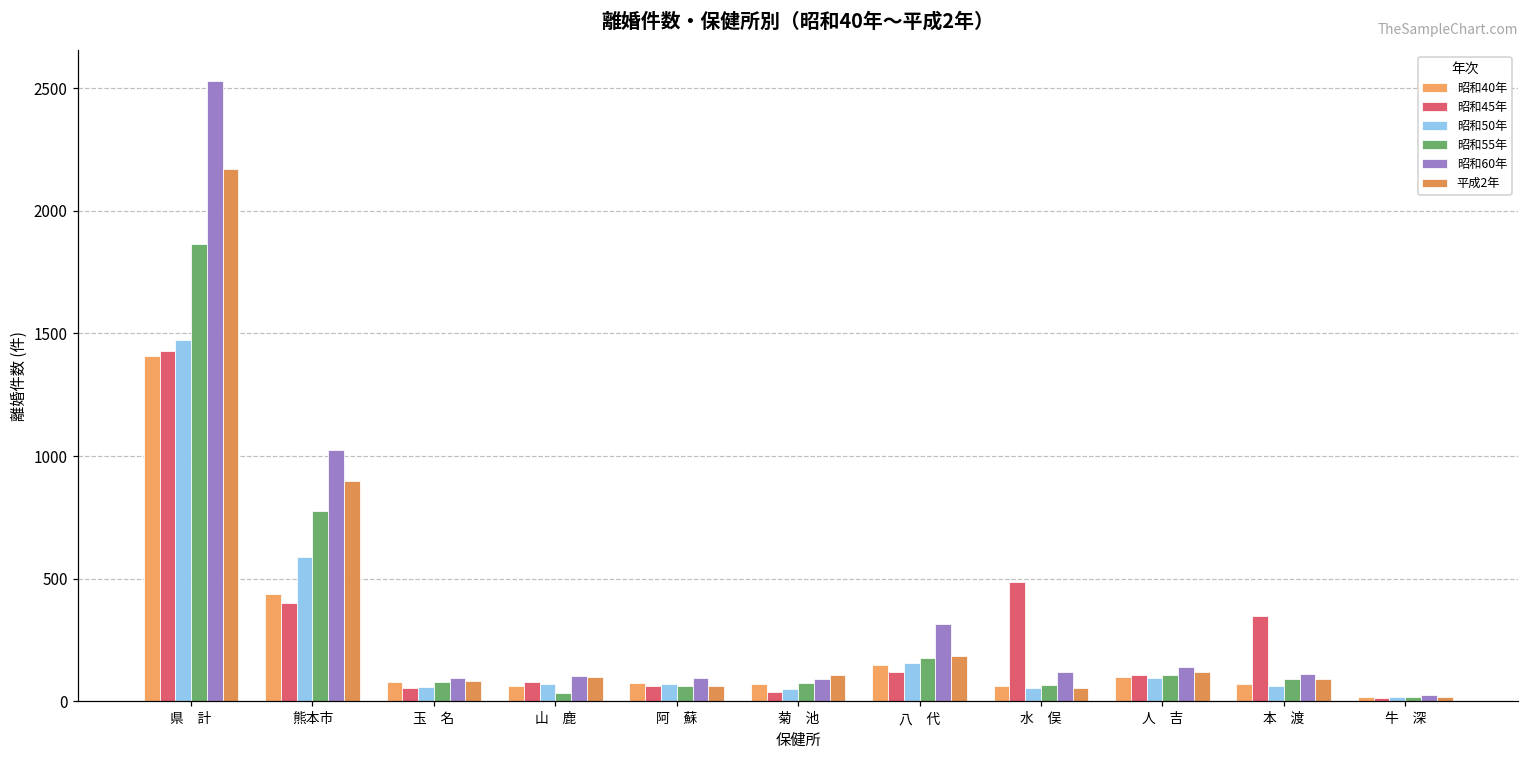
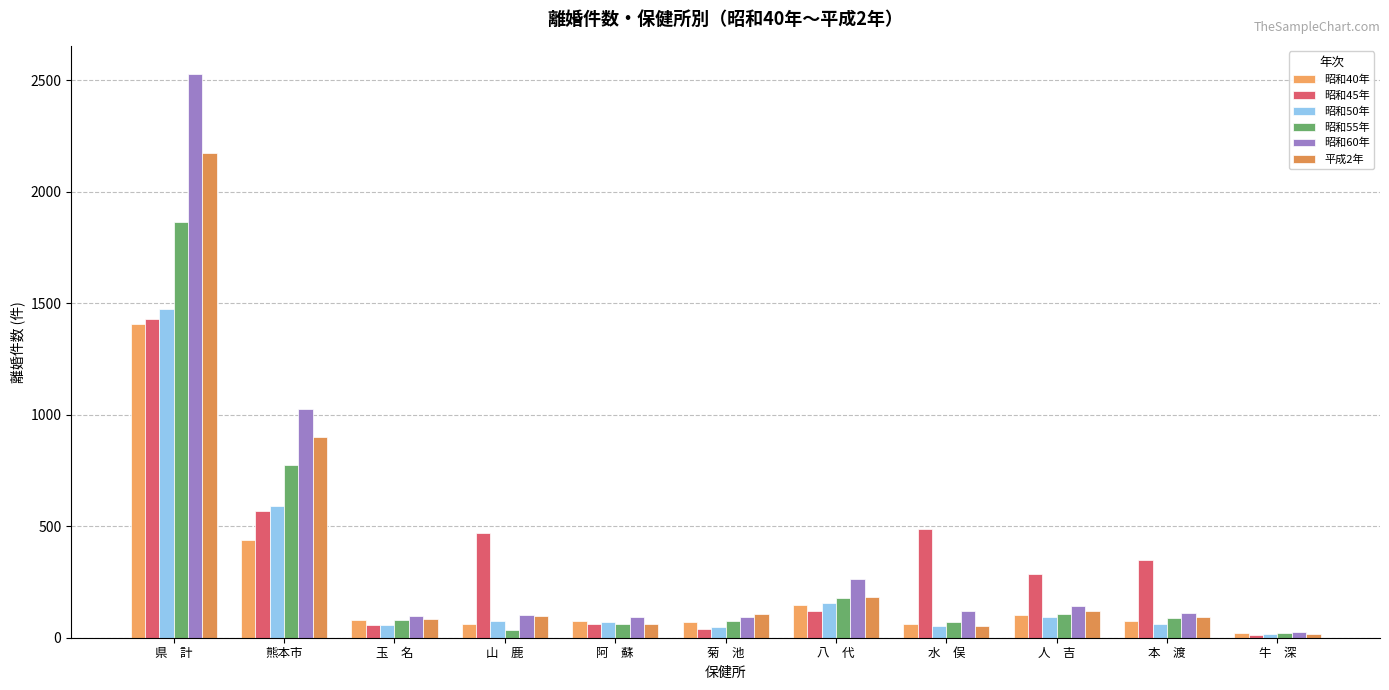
昭和45年, 熊本市: 400 -> 570
昭和45年, 山 鹿: 80 -> 470
昭和60年, 八 代: 310 -> 260
昭和45年, 人 吉: 110 -> 290
